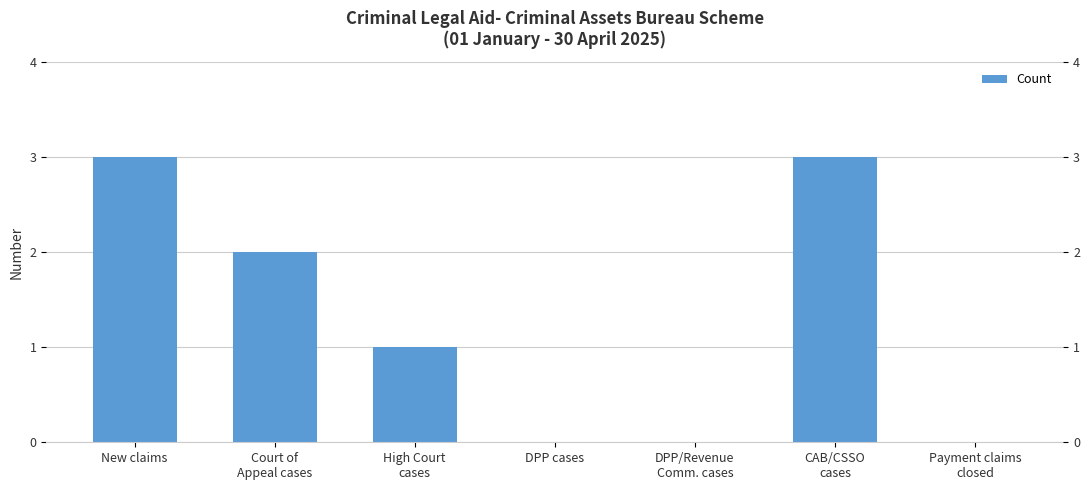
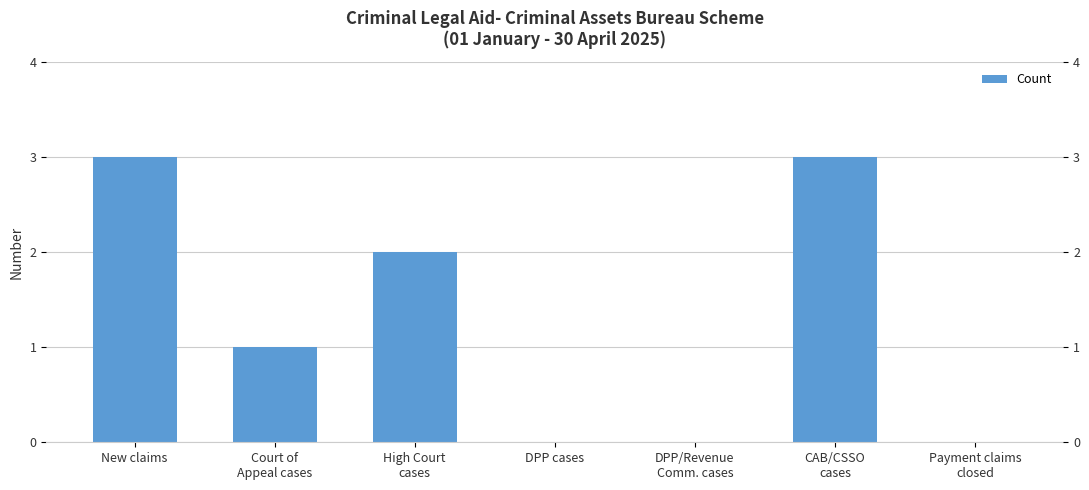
Court of Appeal cases: 2 -> 1
High Court cases: 1 -> 2
